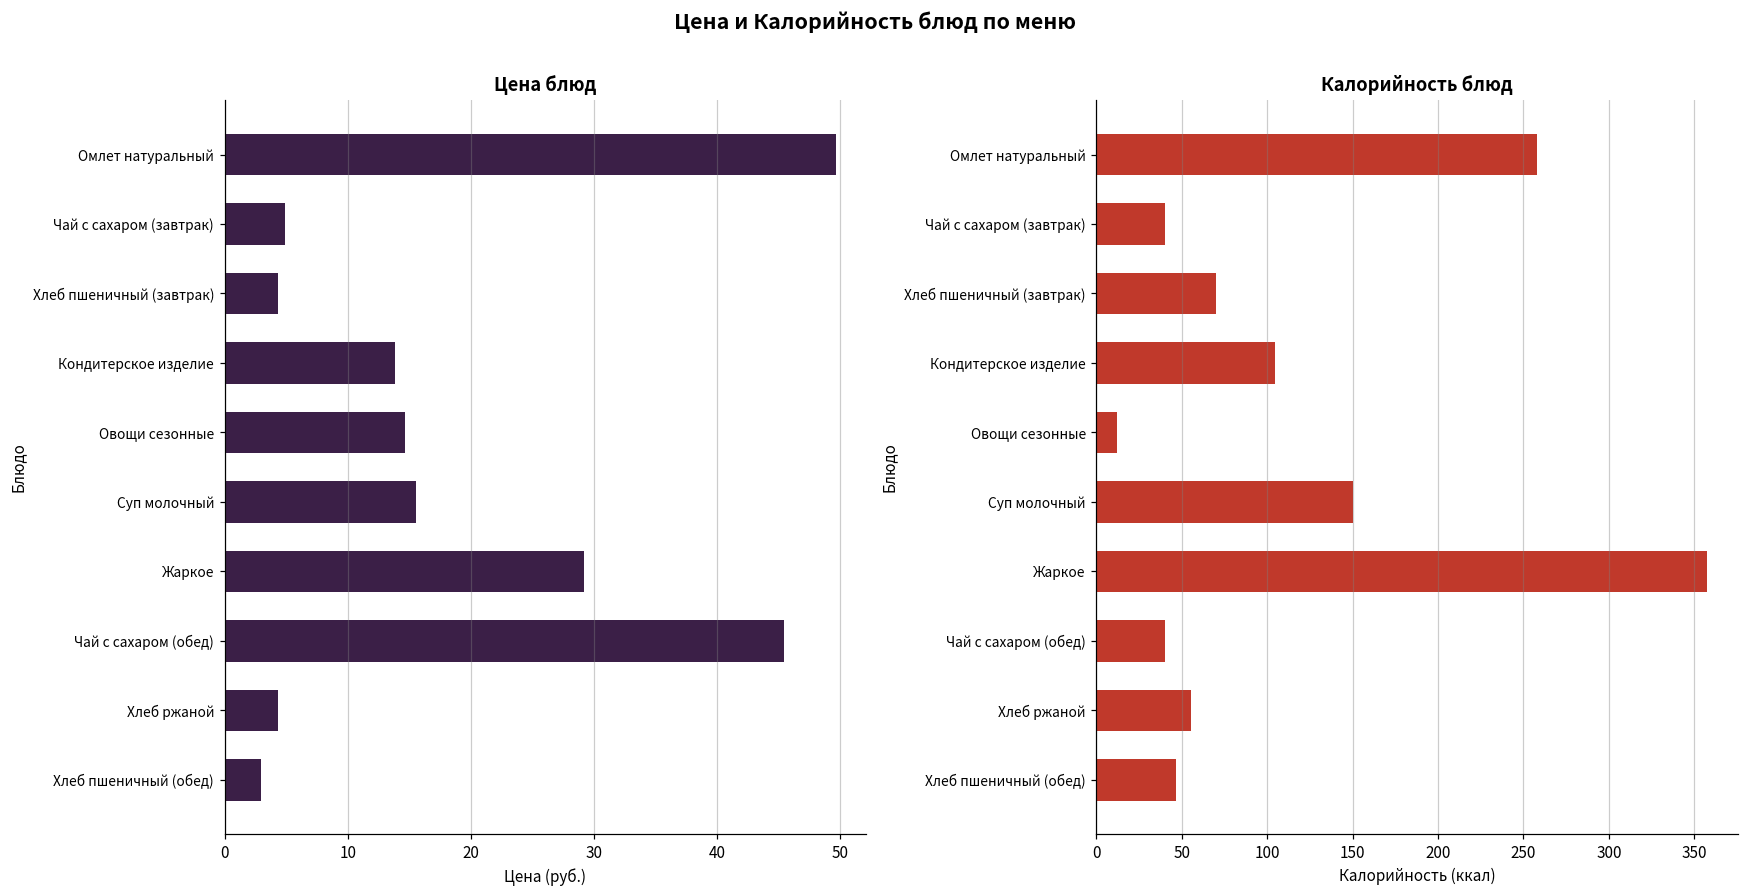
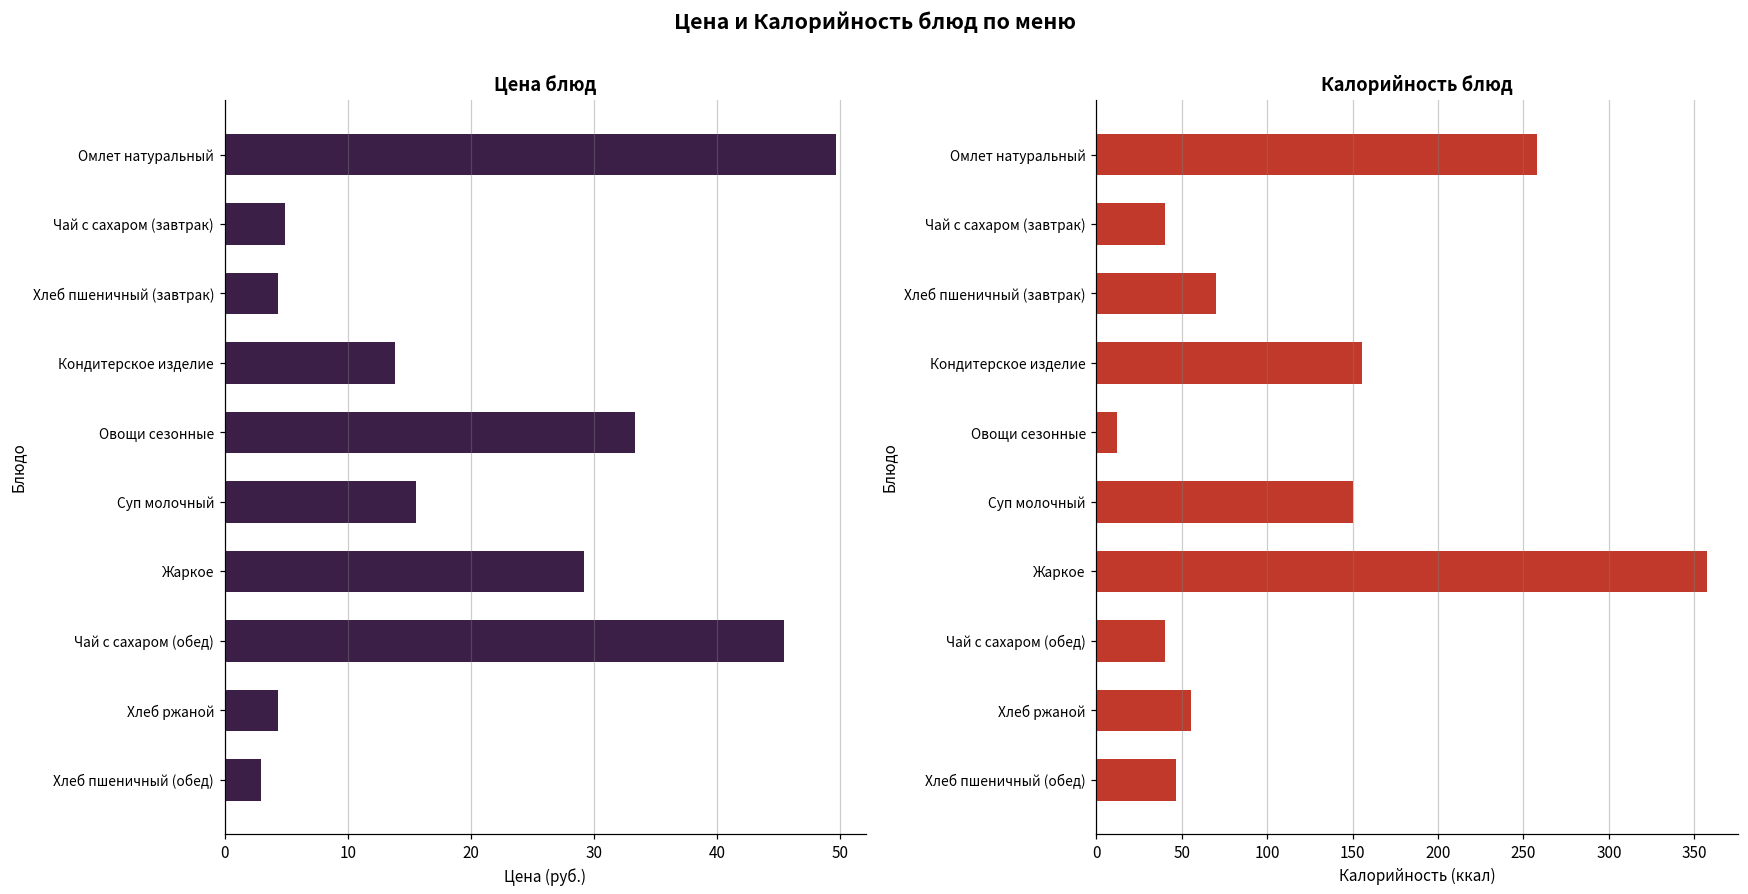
Цена блюд, Овощи сезонные: 14.7 -> 33.3
Калорийность блюд, Кондитерское изделие: 105 -> 156
